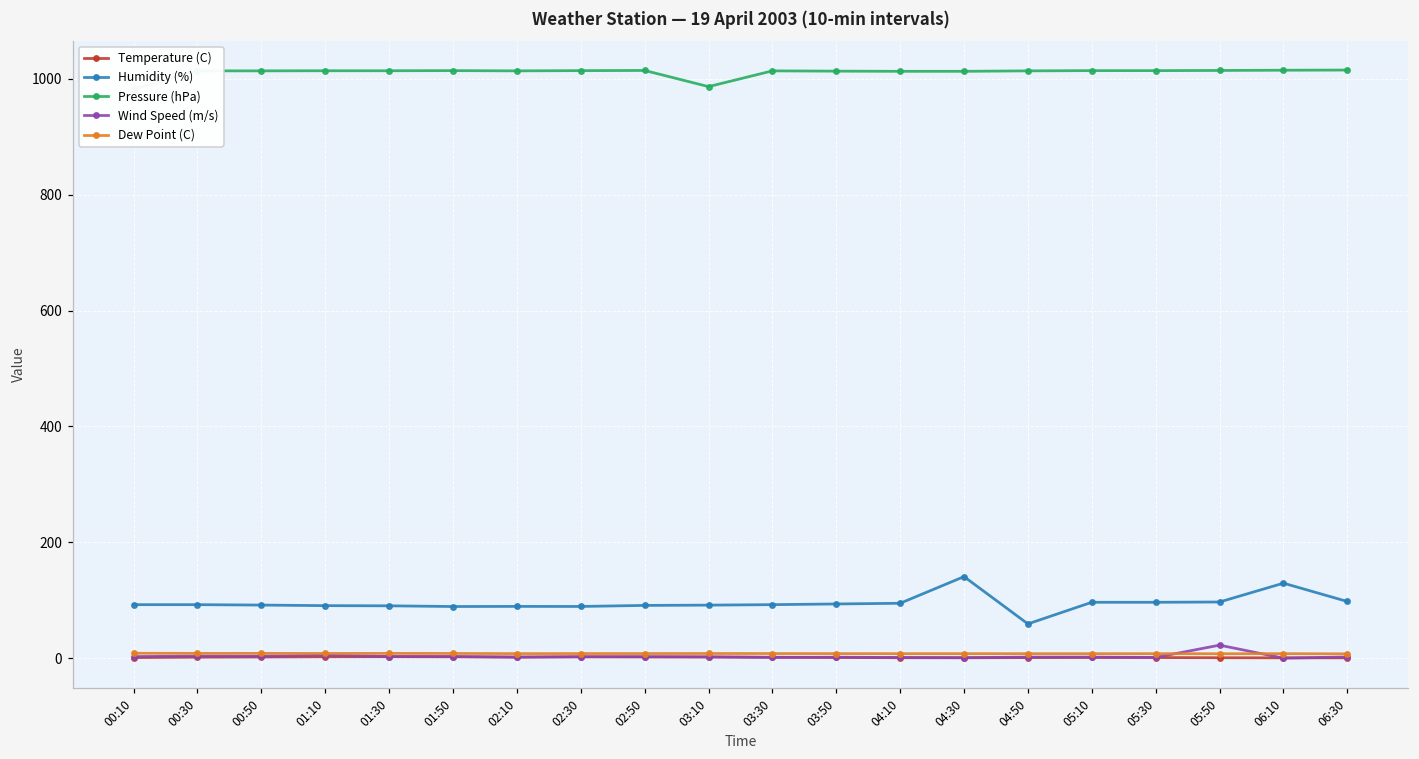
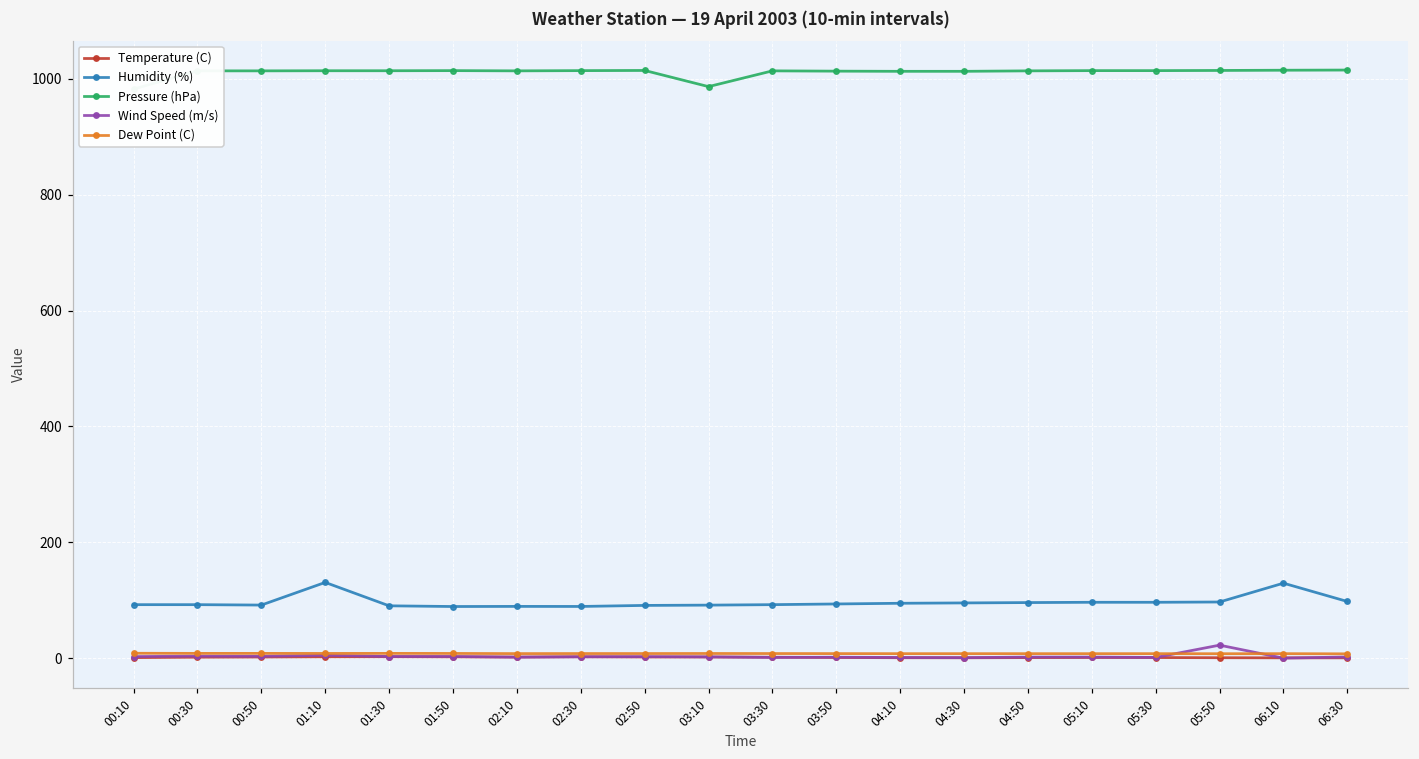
Humidity (%), 01:10: 90 -> 130
Humidity (%), 04:30: 140 -> 100
Humidity (%), 04:50: 60 -> 100
